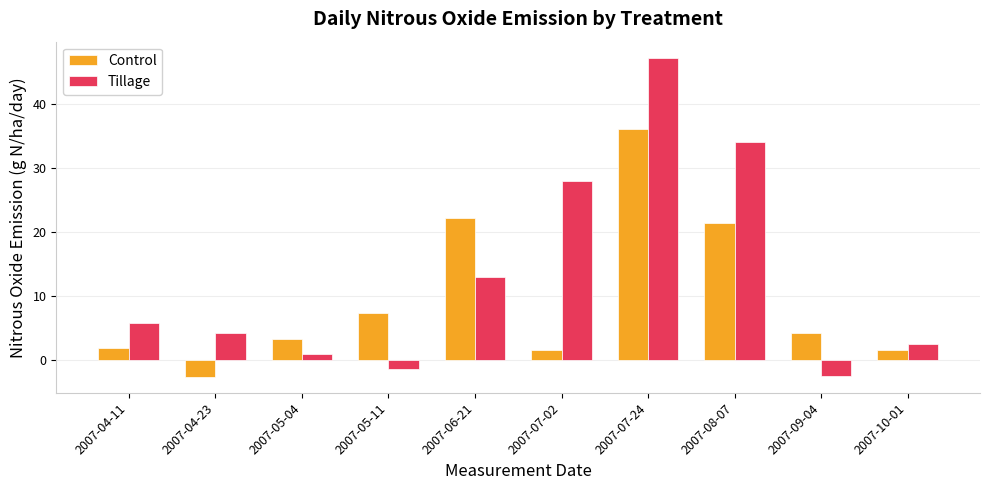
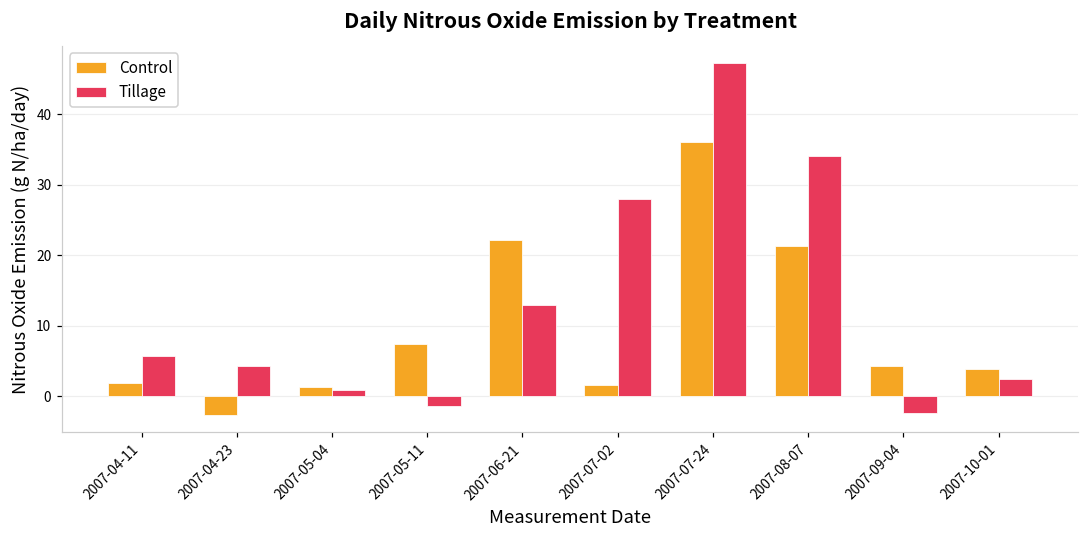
Control, 2007-05-04: 3 -> 1
Control, 2007-10-01: 2 -> 4
